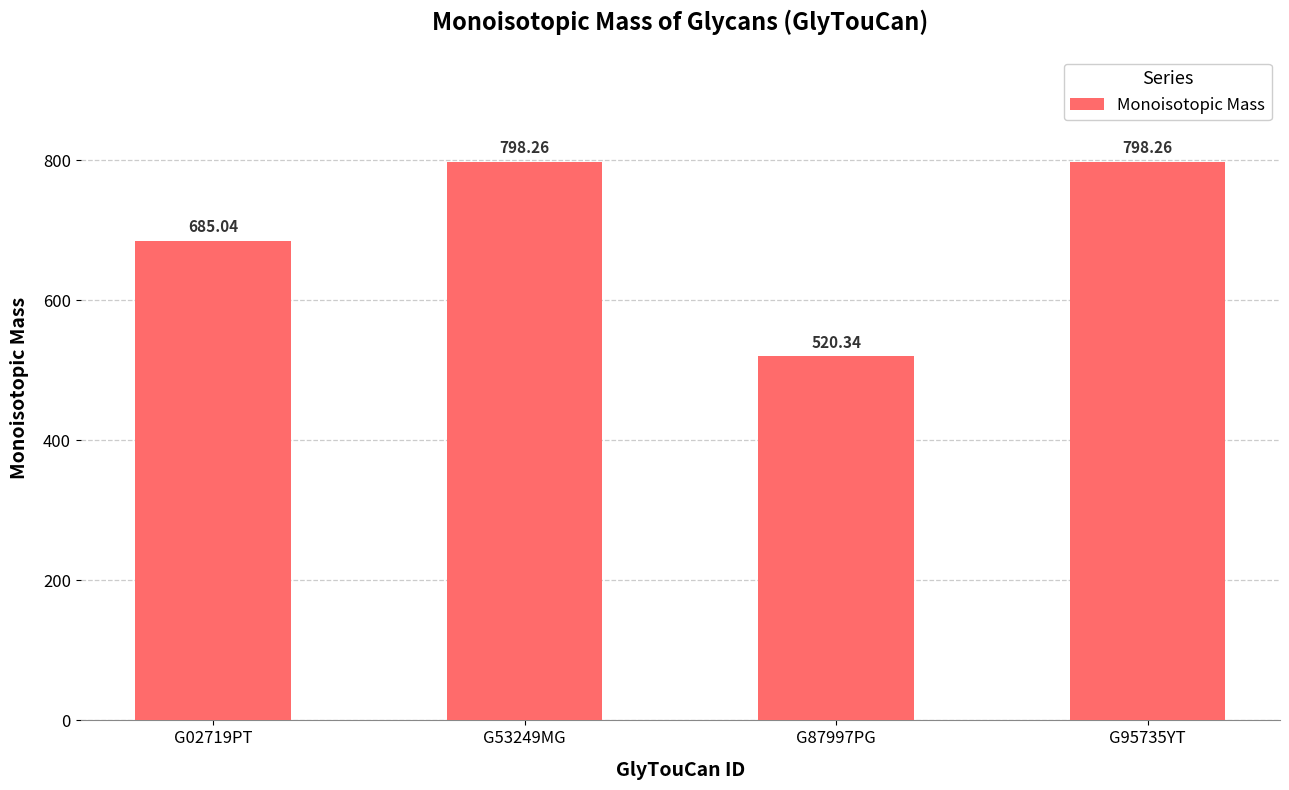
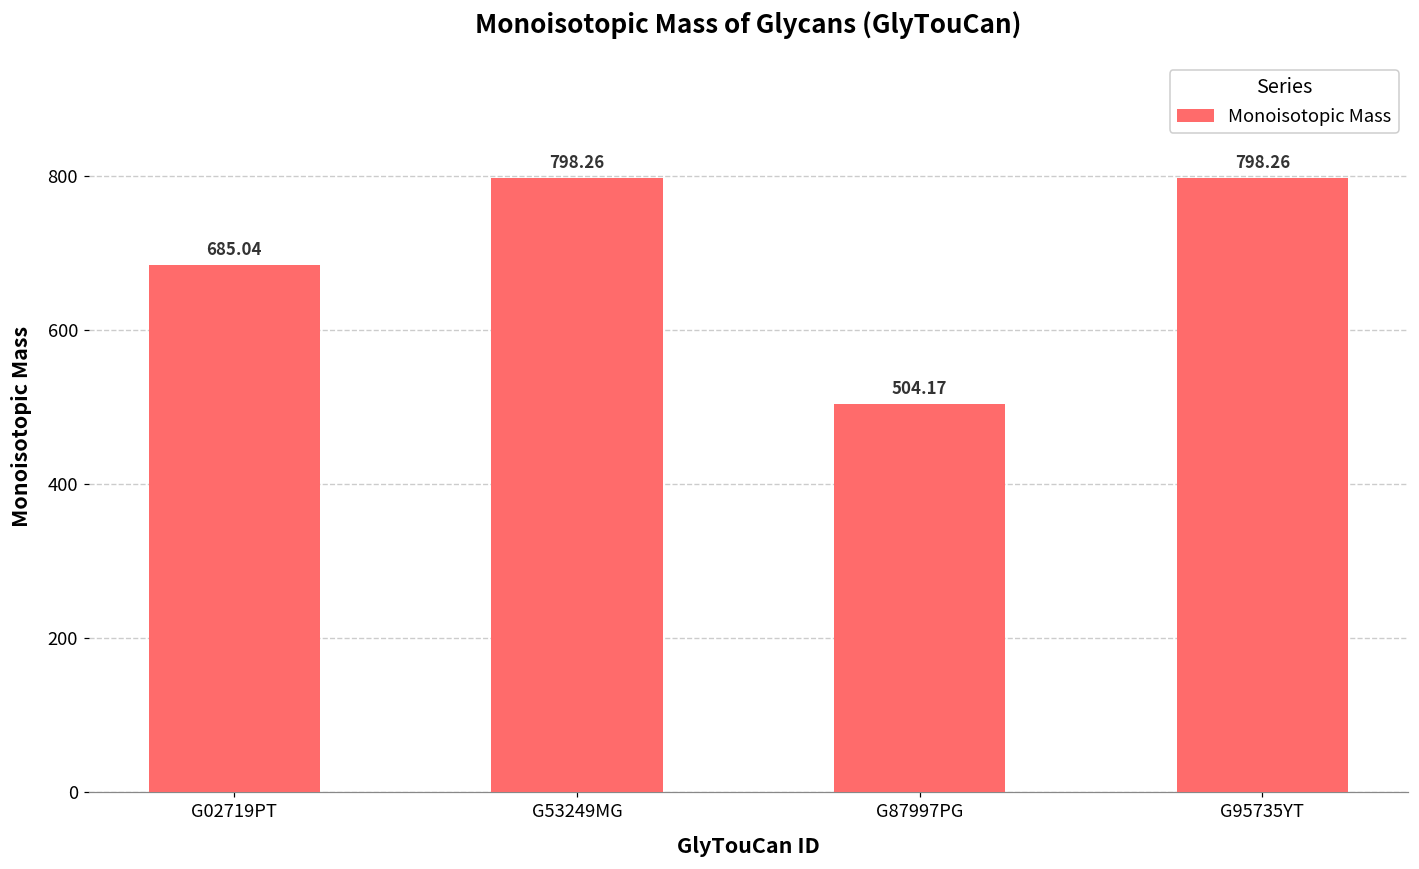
G87997PG: 520.34 -> 504.17
